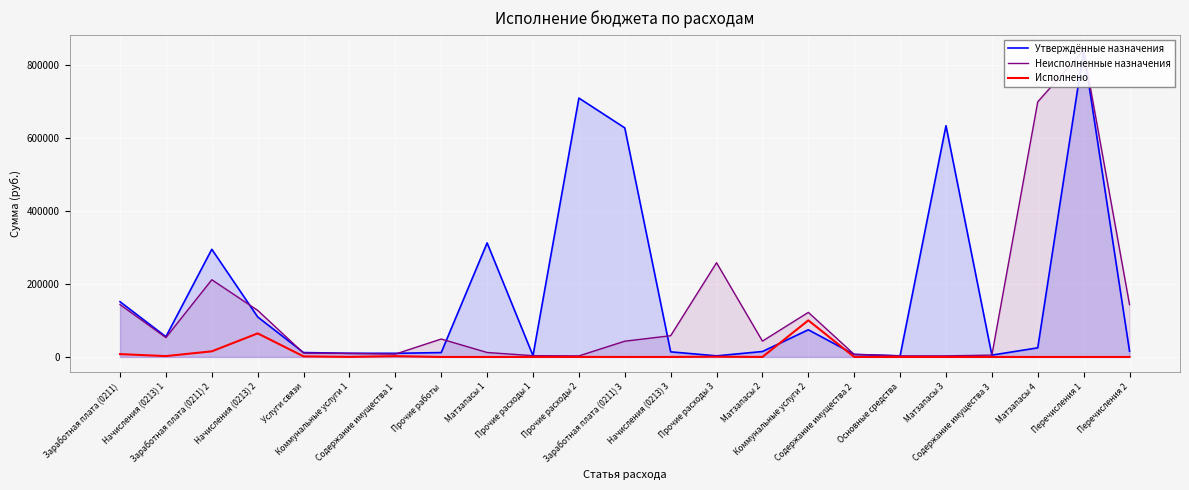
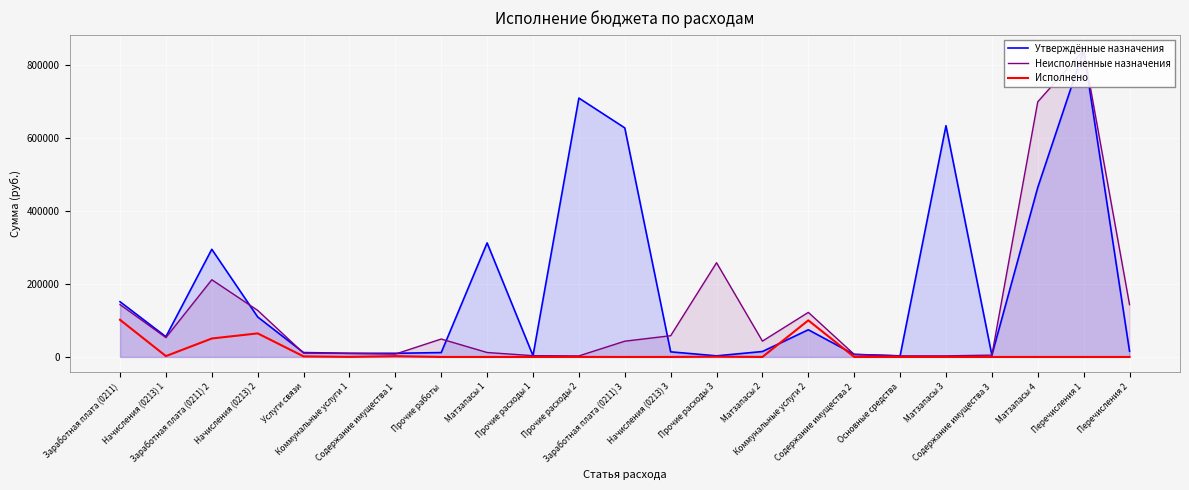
Исполнено, Заработная плата (0211): 10000 -> 100000
Исполнено, Заработная плата (0211) 2: 20000 -> 50000
Утверждённые назначения, Матзапасы 4: 30000 -> 460000
